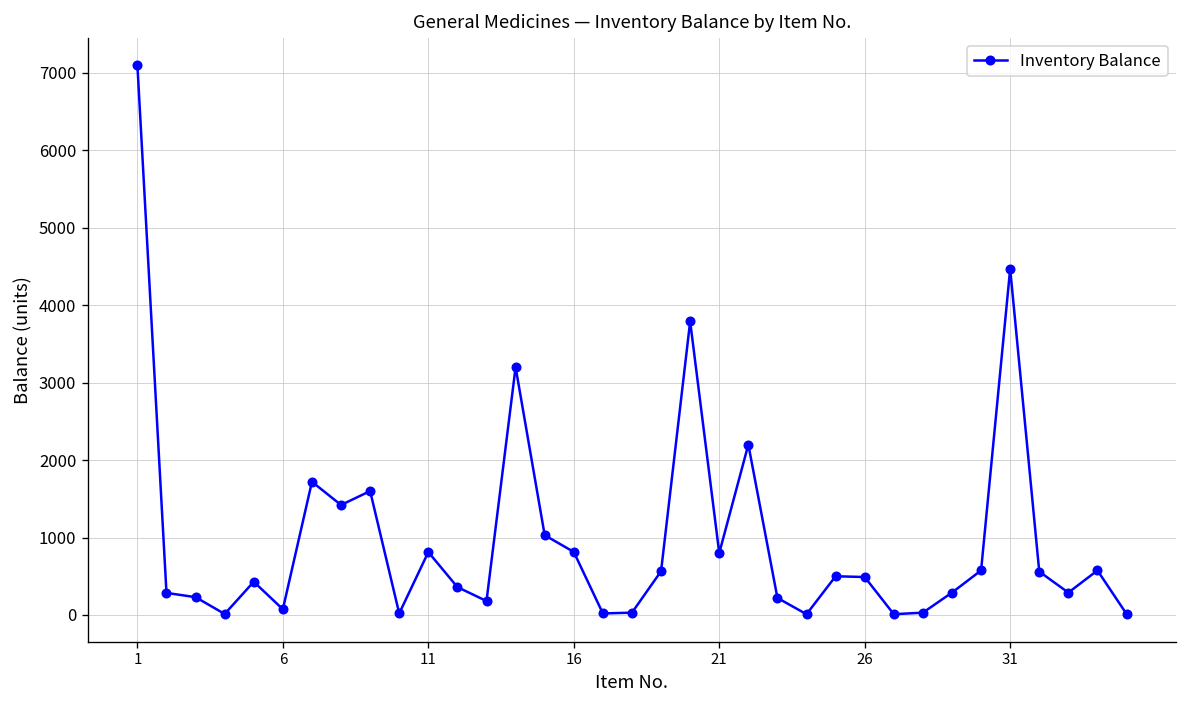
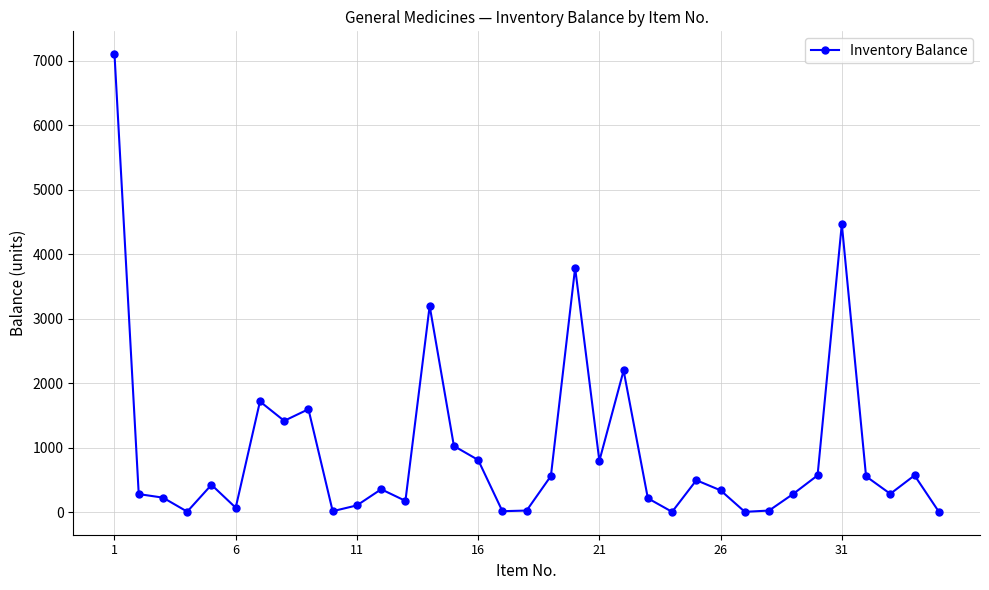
11: 800 -> 100
26: 500 -> 300
